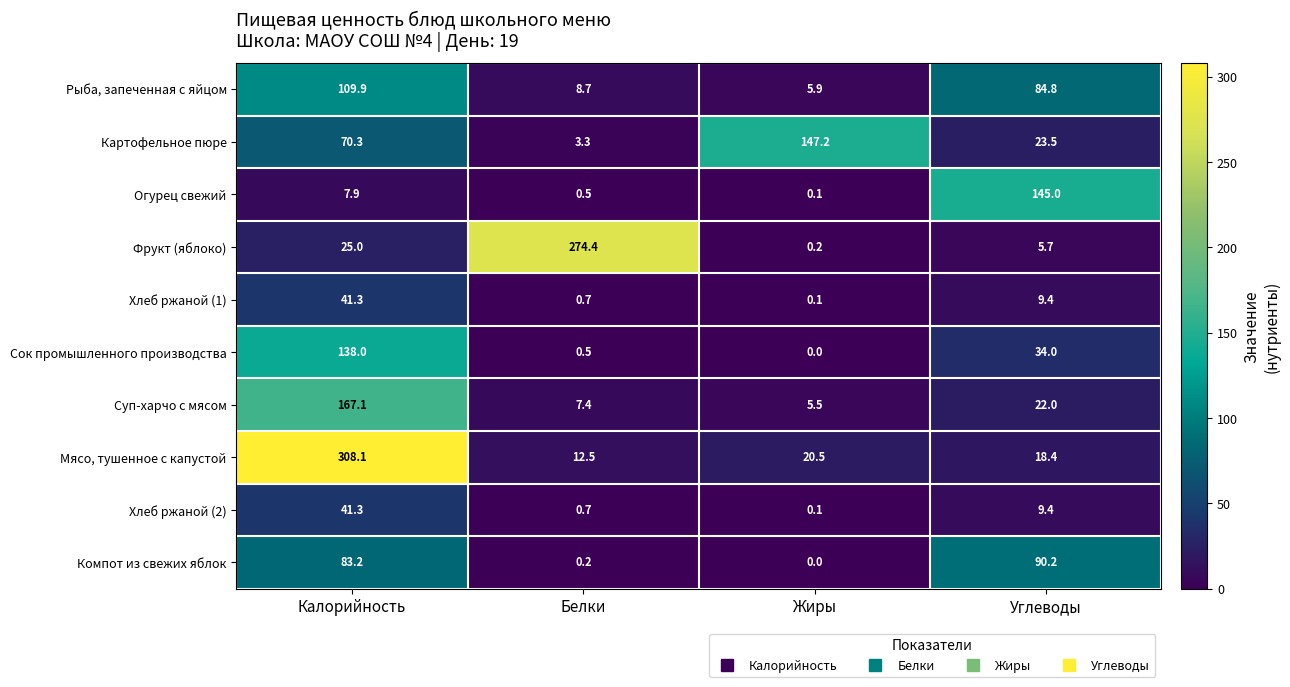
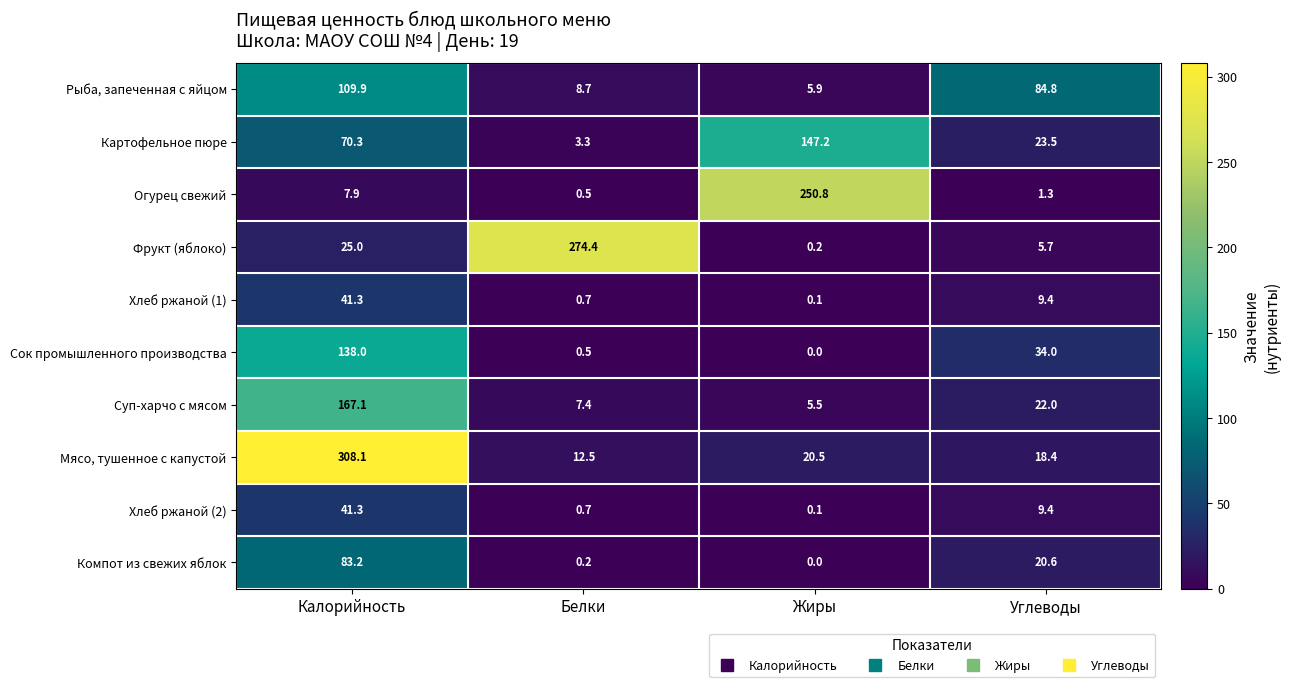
Огурец свежий, Жиры: 0.1 -> 250.8
Огурец свежий, Углеводы: 145.0 -> 1.3
Компот из свежих яблок, Углеводы: 90.2 -> 20.6
